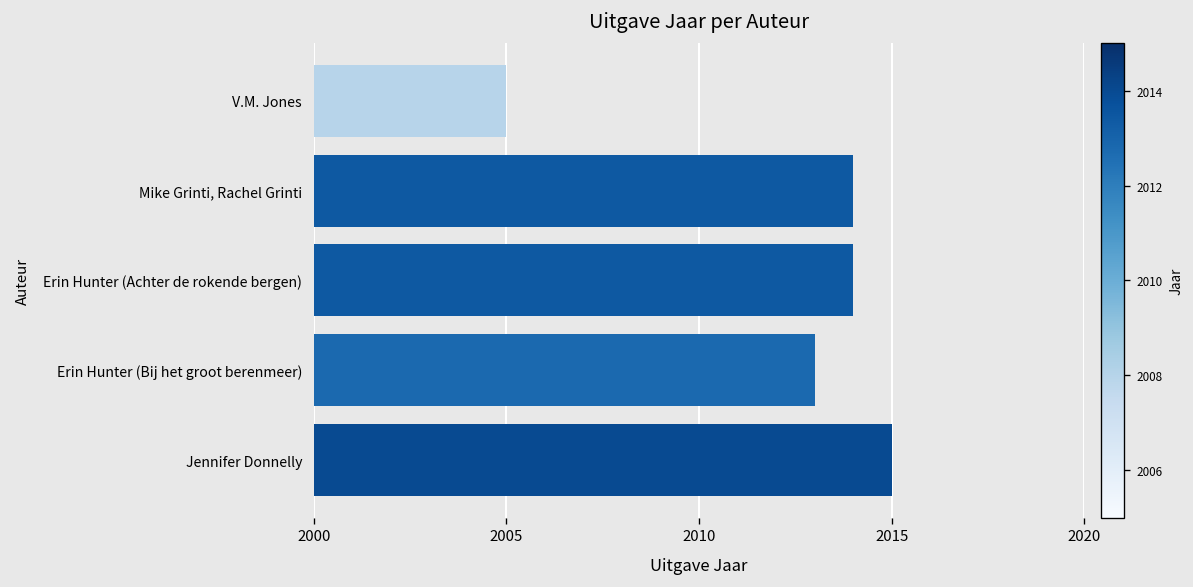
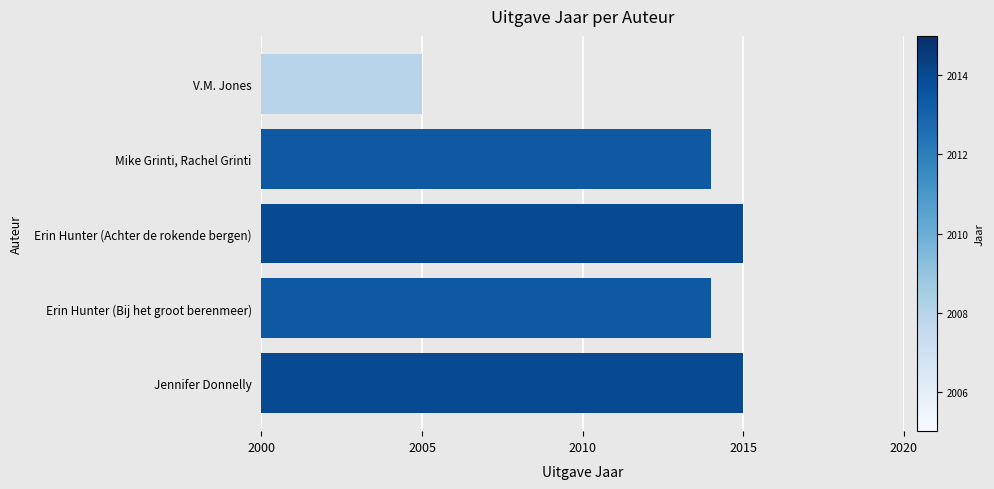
Erin Hunter (Achter de rokende bergen): 2014 -> 2015
Erin Hunter (Bij het groot berenmeer): 2013 -> 2014
